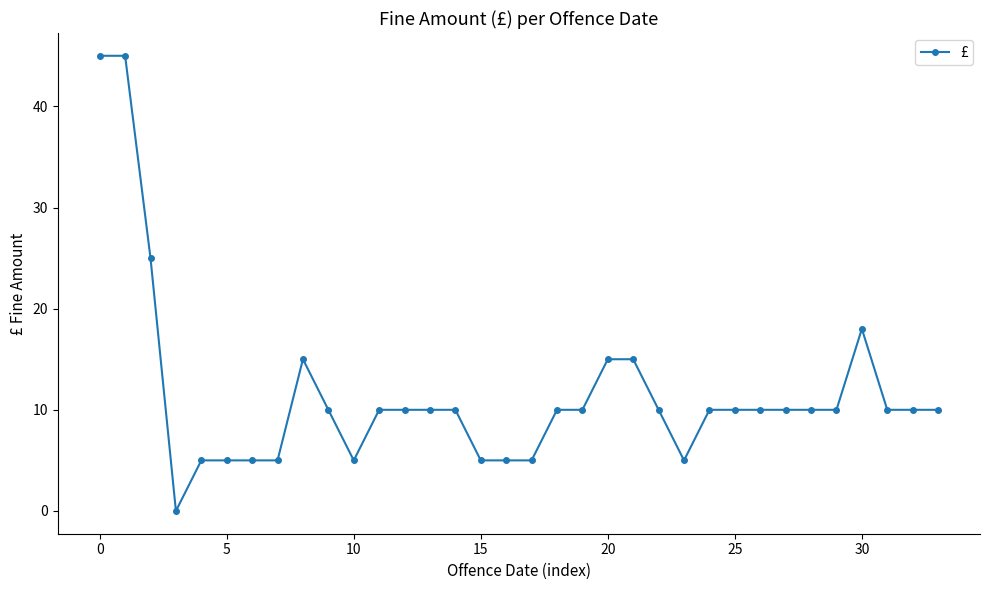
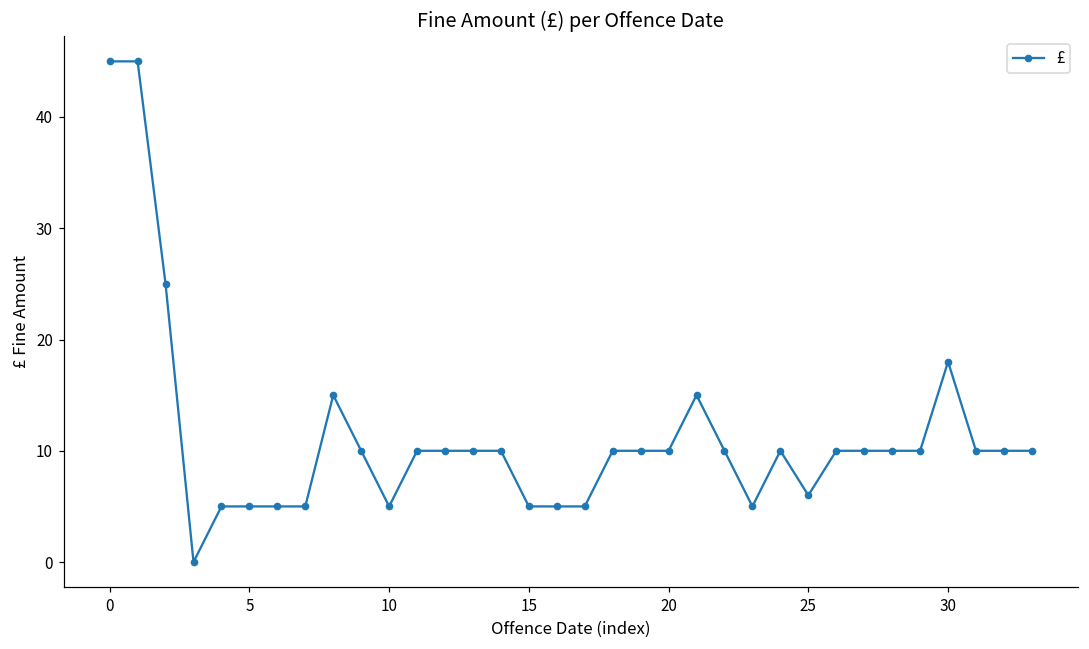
20: 15 -> 10
25: 10 -> 6
